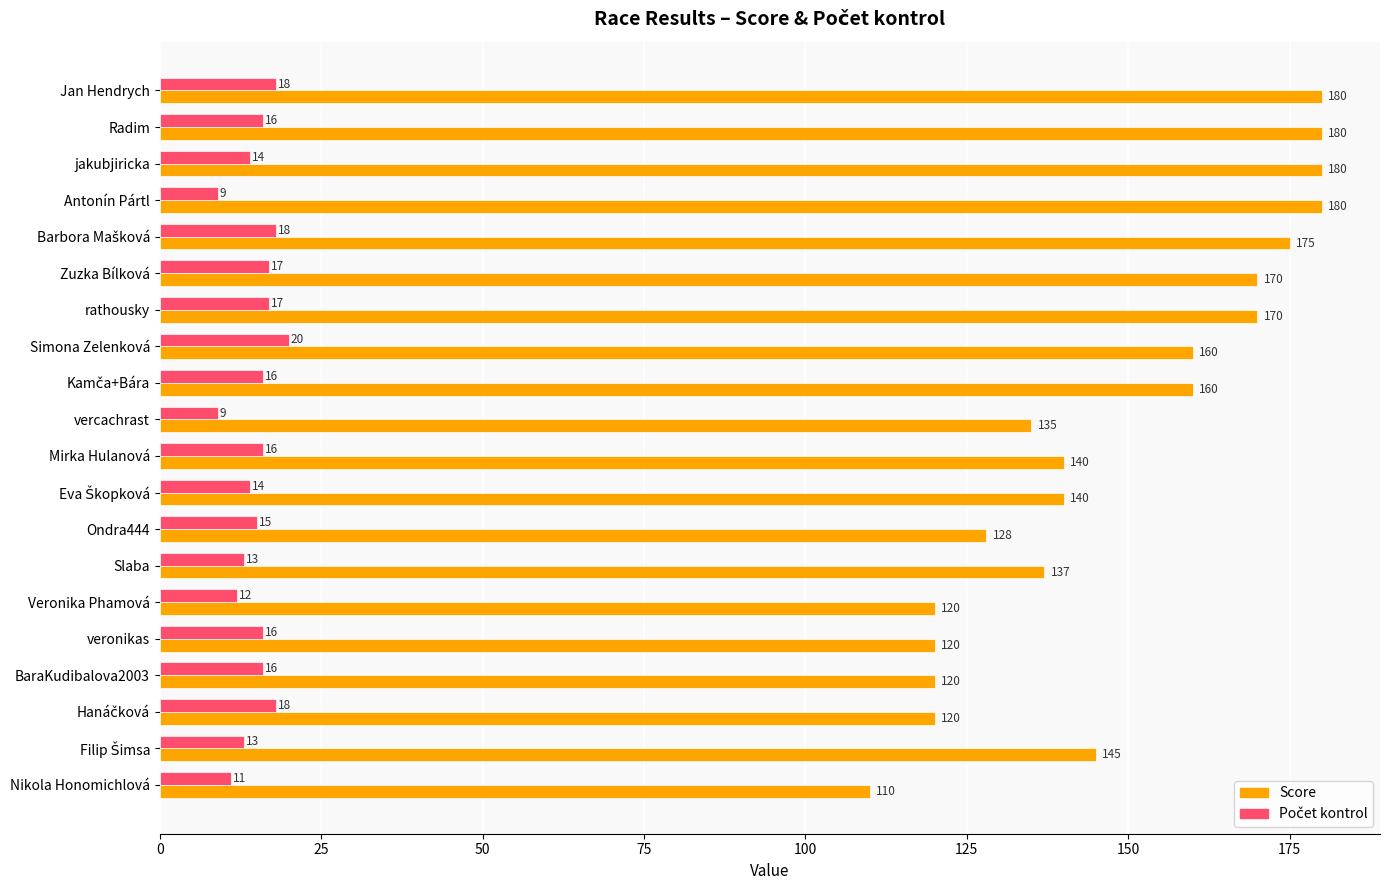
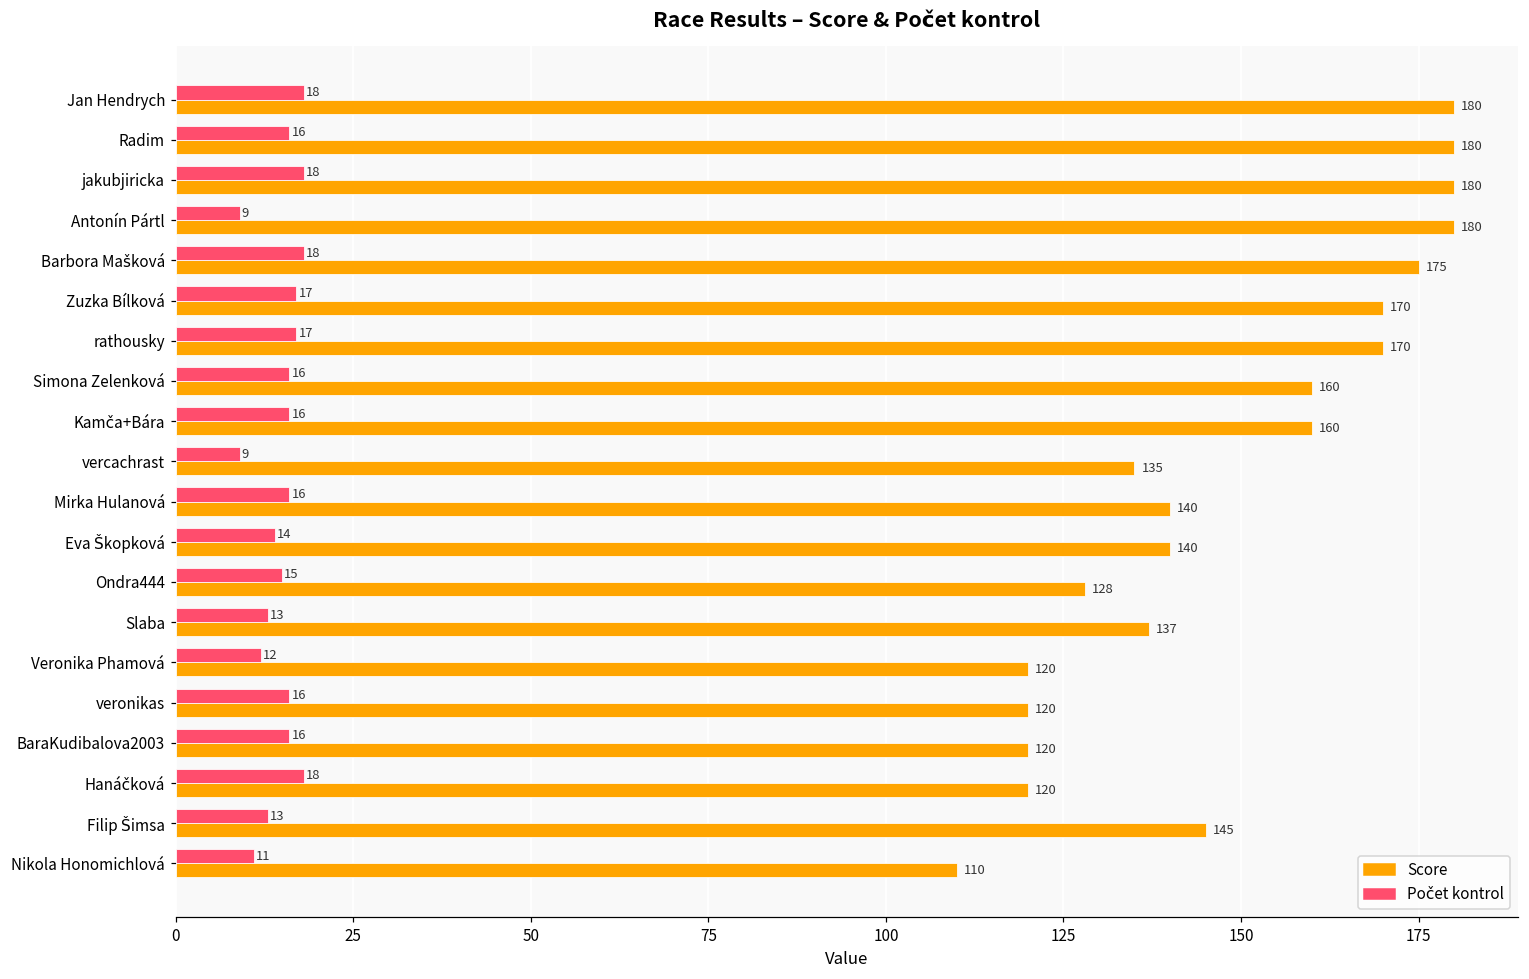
Počet kontrol, jakubjiricka: 14 -> 18
Počet kontrol, Simona Zelenková: 20 -> 16
